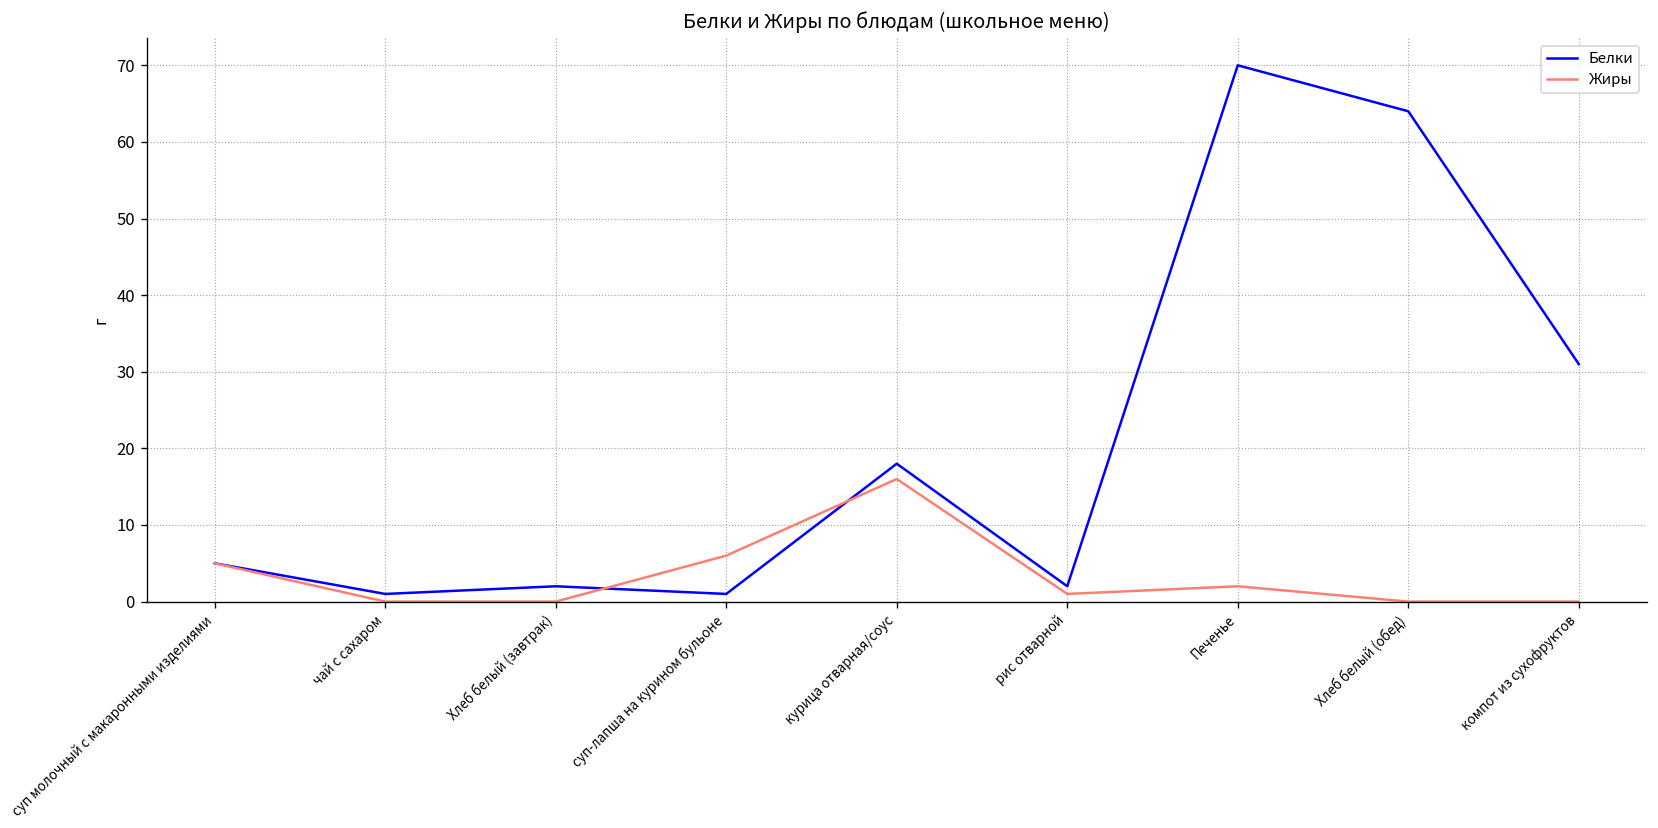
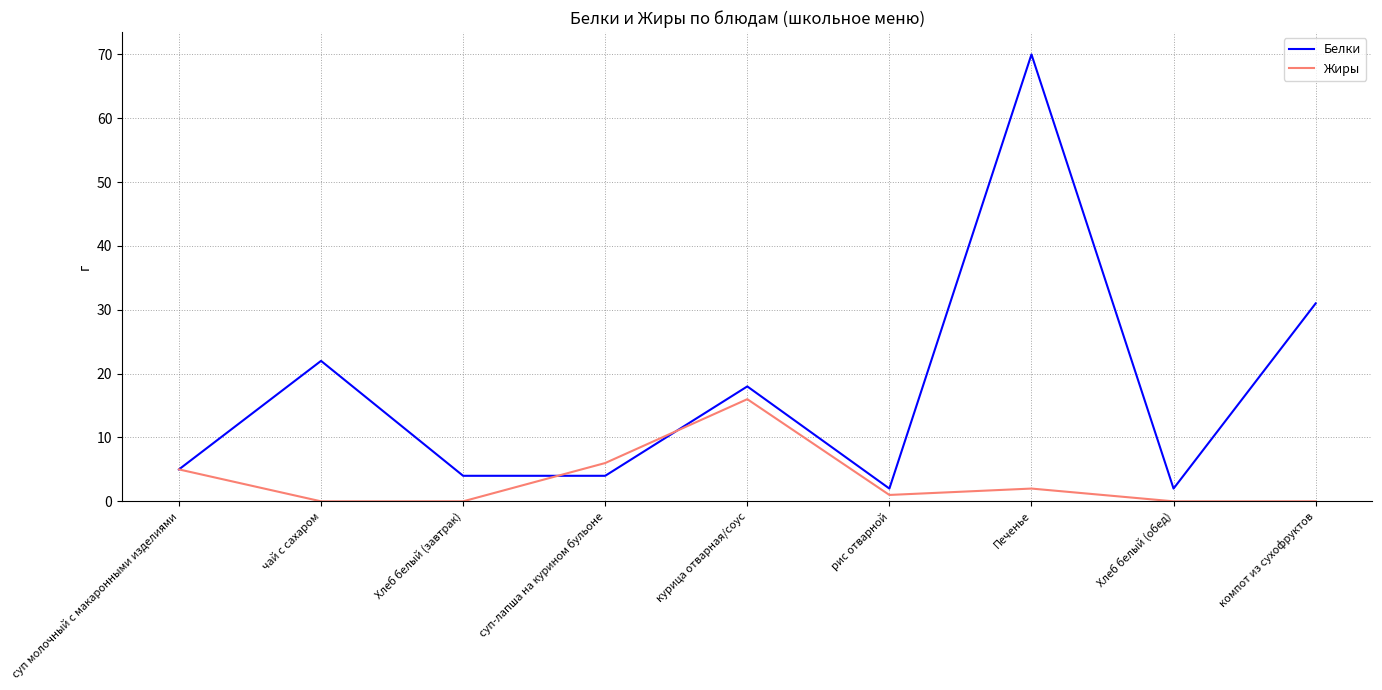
Белки, чай с сахаром: 1 -> 22
Белки, Хлеб белый (завтрак): 2 -> 4
Белки, суп-лапша на курином бульоне: 1 -> 4
Белки, Хлеб белый (обед): 64 -> 2
